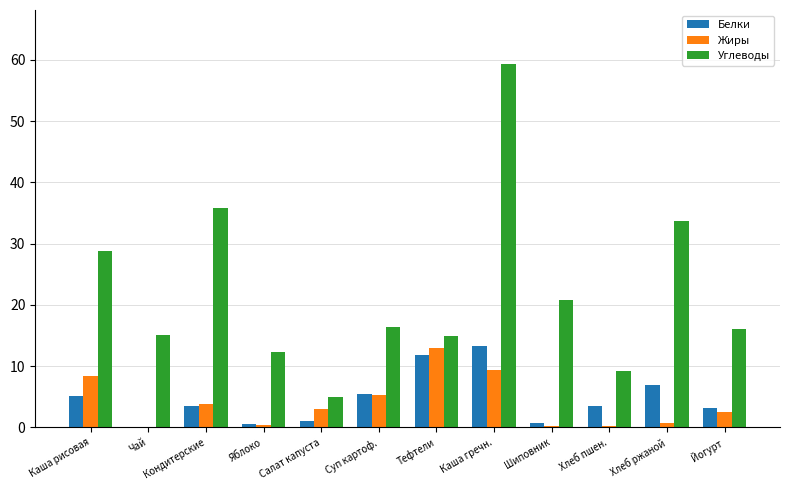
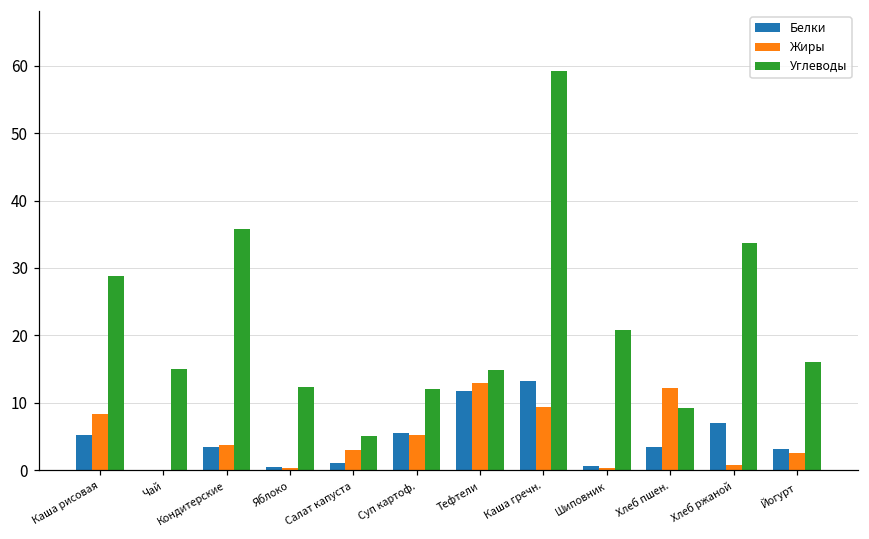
Углеводы, Суп картоф.: 16 -> 12
Жиры, Хлеб пшен.: 0 -> 12
